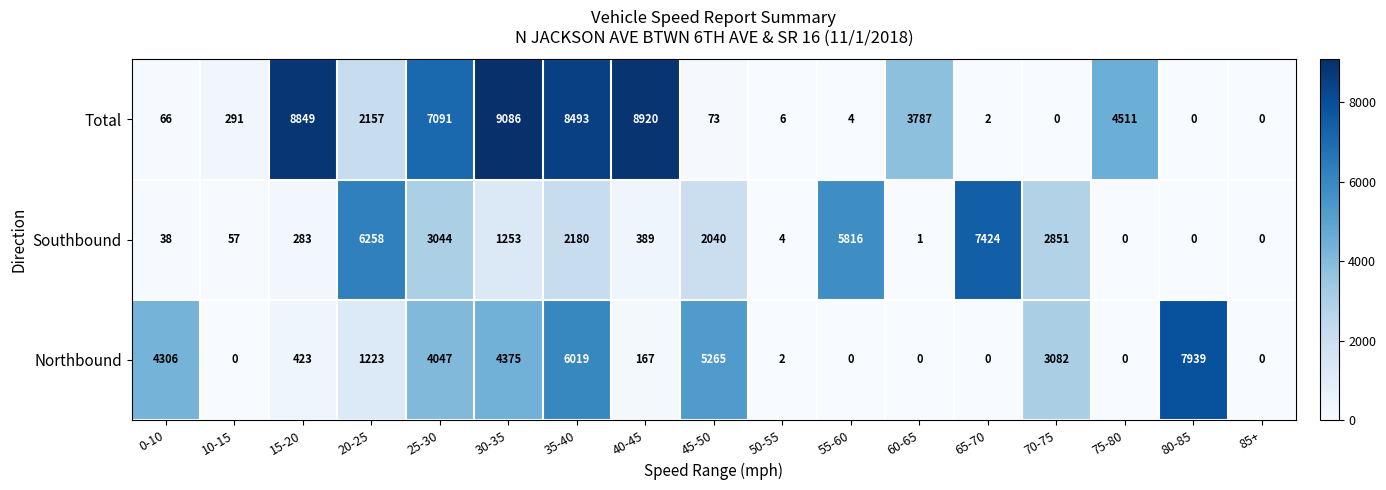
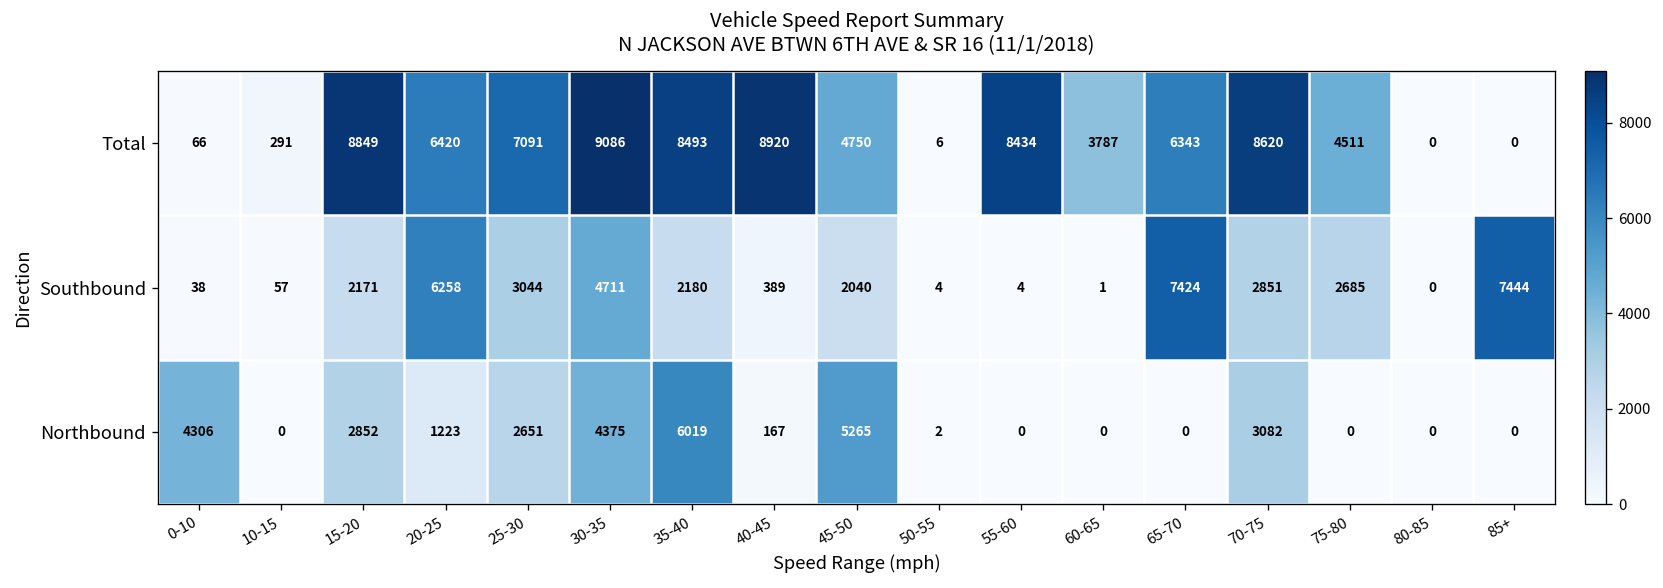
Total, 20-25: 2157 -> 6420
Total, 45-50: 73 -> 4750
Total, 55-60: 4 -> 8434
Total, 65-70: 2 -> 6343
Total, 70-75: 0 -> 8620
Southbound, 15-20: 283 -> 2171
Southbound, 30-35: 1253 -> 4711
Southbound, 55-60: 5816 -> 4
Southbound, 75-80: 0 -> 2685
Southbound, 85+: 0 -> 7444
Northbound, 15-20: 423 -> 2852
Northbound, 25-30: 4047 -> 2651
Northbound, 80-85: 7939 -> 0
